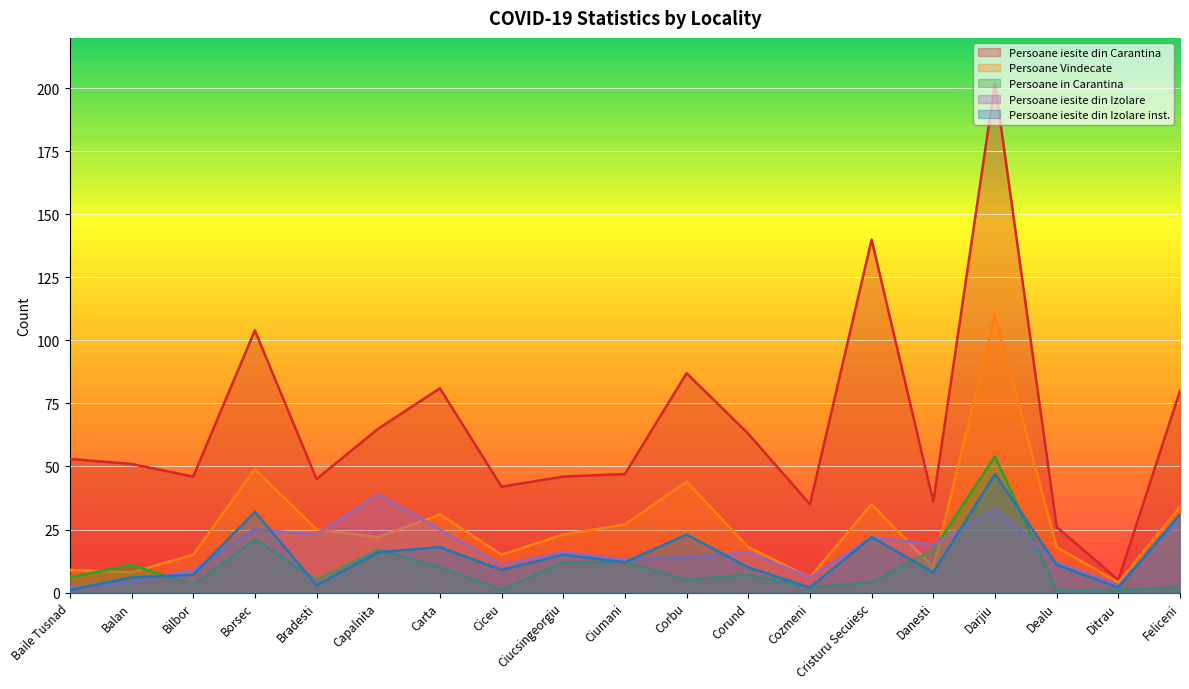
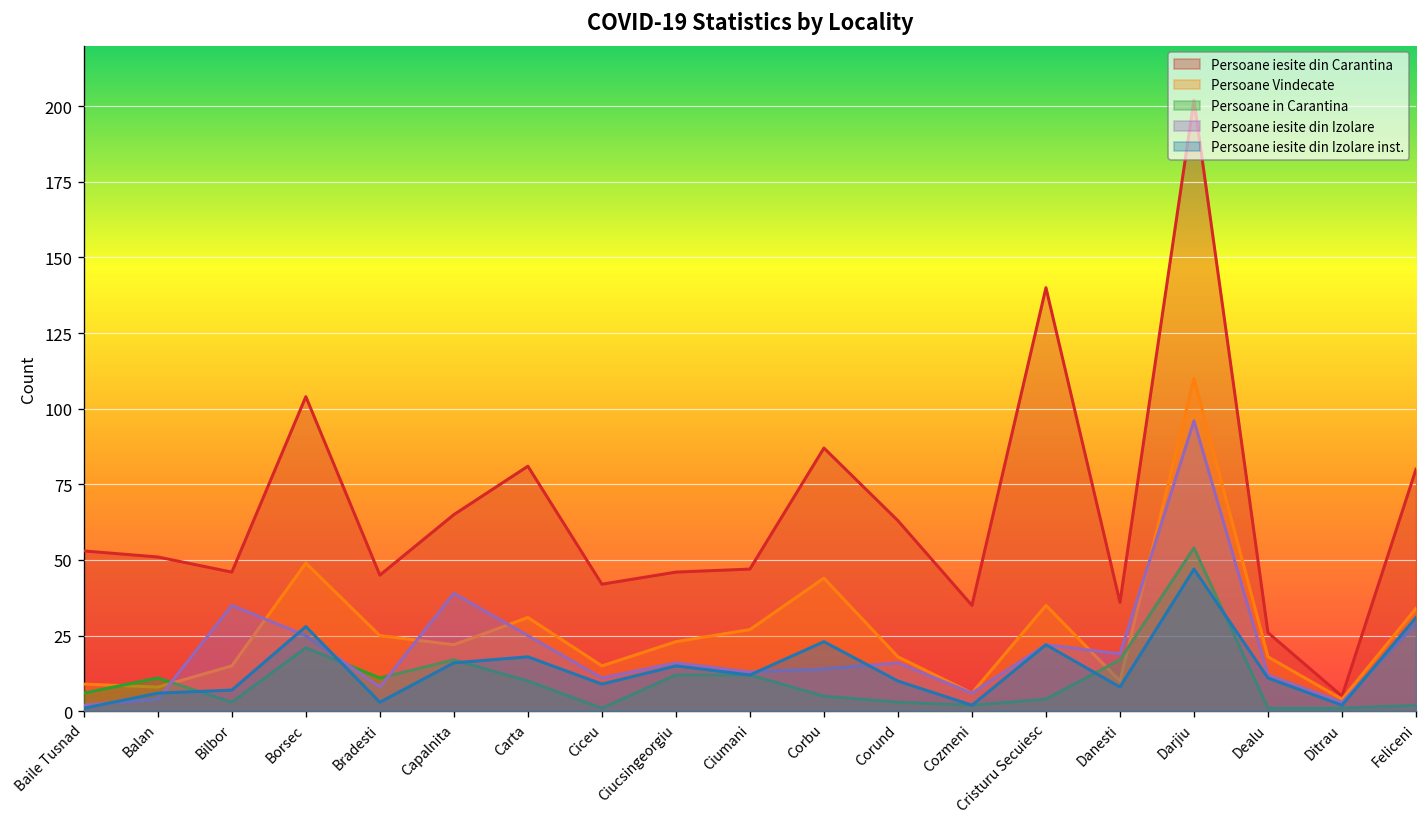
Persoane iesite din Izolare, Bilbor: 9 -> 35
Persoane iesite din Izolare inst., Borsec: 32 -> 28
Persoane in Carantina, Bradesti: 5 -> 11
Persoane iesite din Izolare, Bradesti: 23 -> 8
Persoane in Carantina, Corund: 7 -> 3
Persoane iesite din Izolare, Darjiu: 33 -> 96
